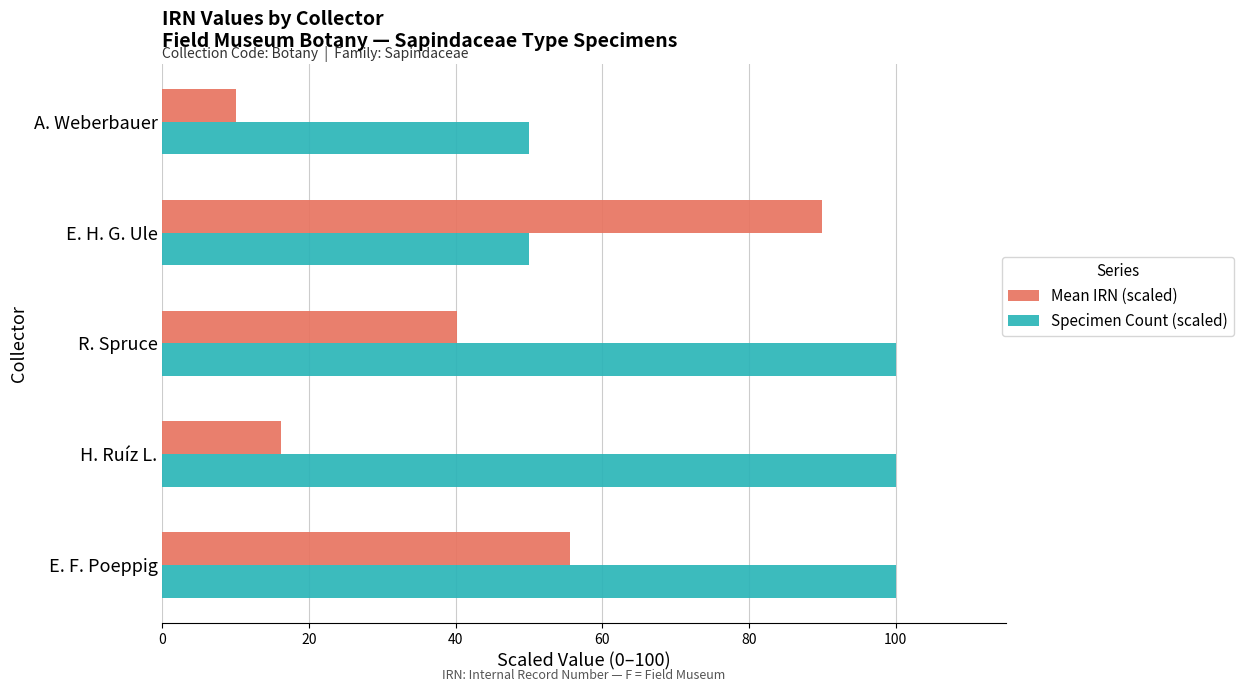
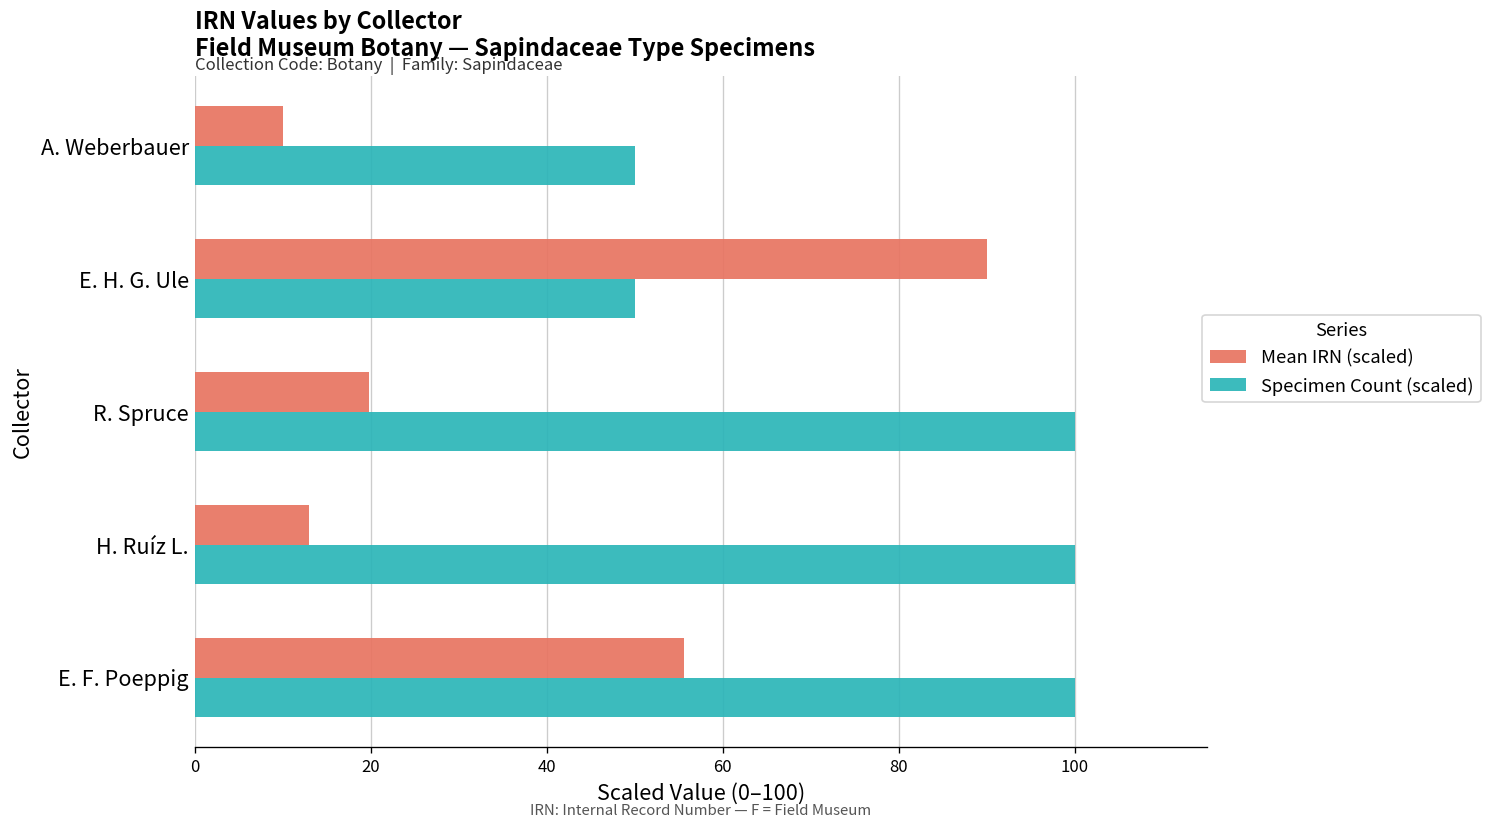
Mean IRN (scaled), R. Spruce: 40 -> 20
Mean IRN (scaled), H. Ruíz L.: 16 -> 13
